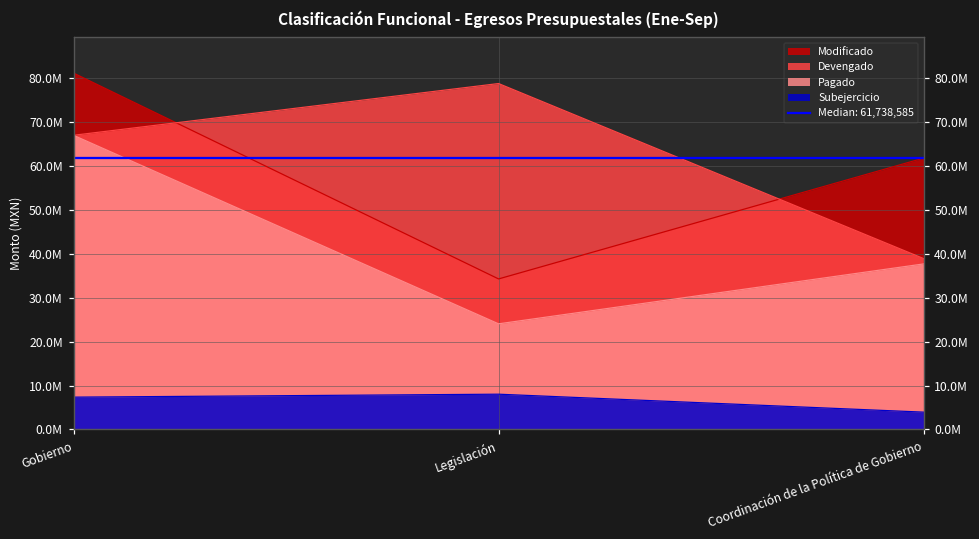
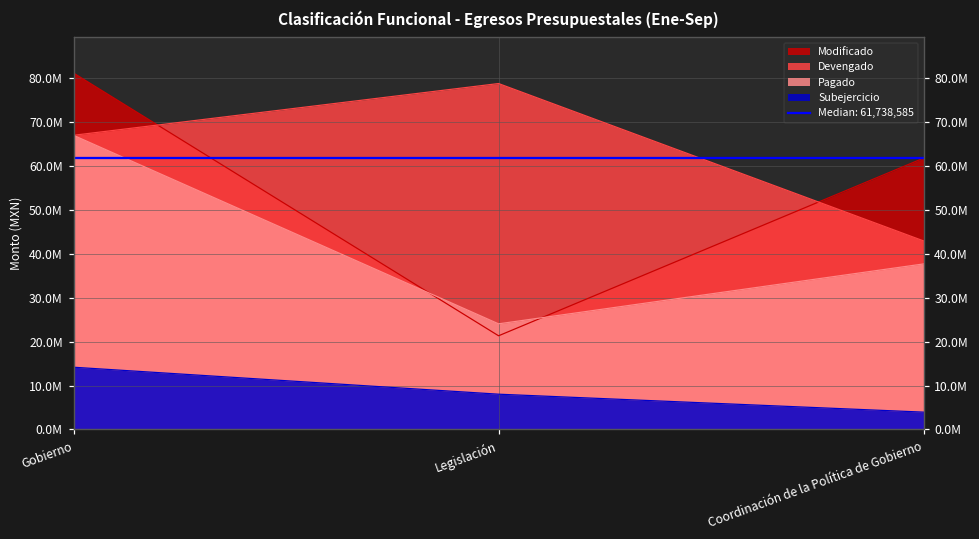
Subejercicio, Gobierno: 7000000 -> 14000000
Modificado, Legislación: 34000000 -> 21000000
Devengado, Coordinación de la Política de Gobierno: 39000000 -> 43000000
